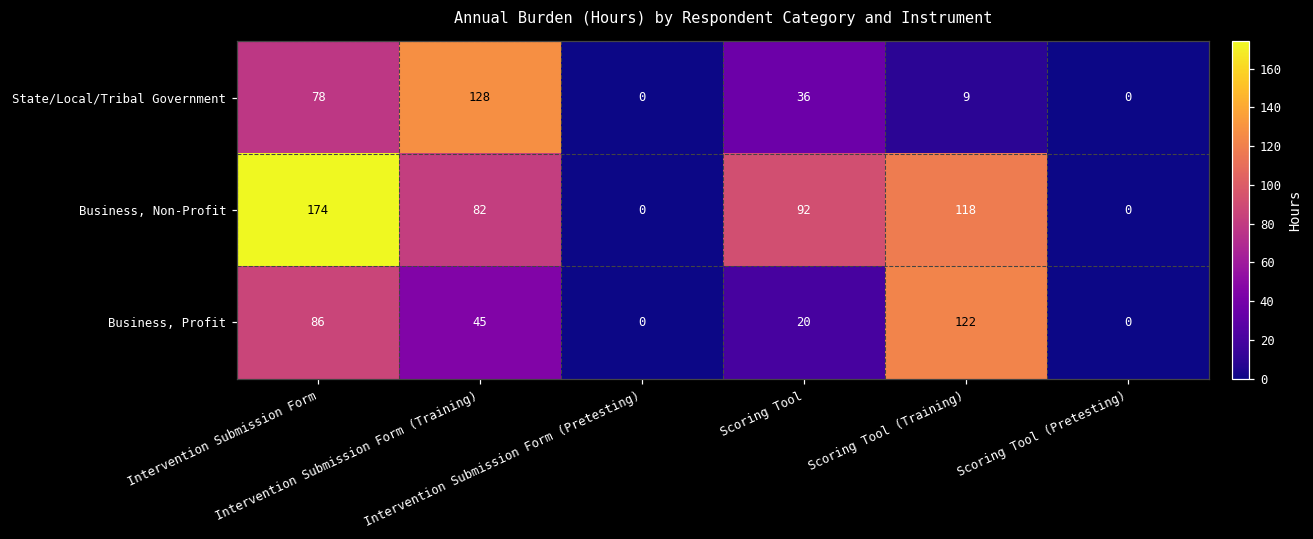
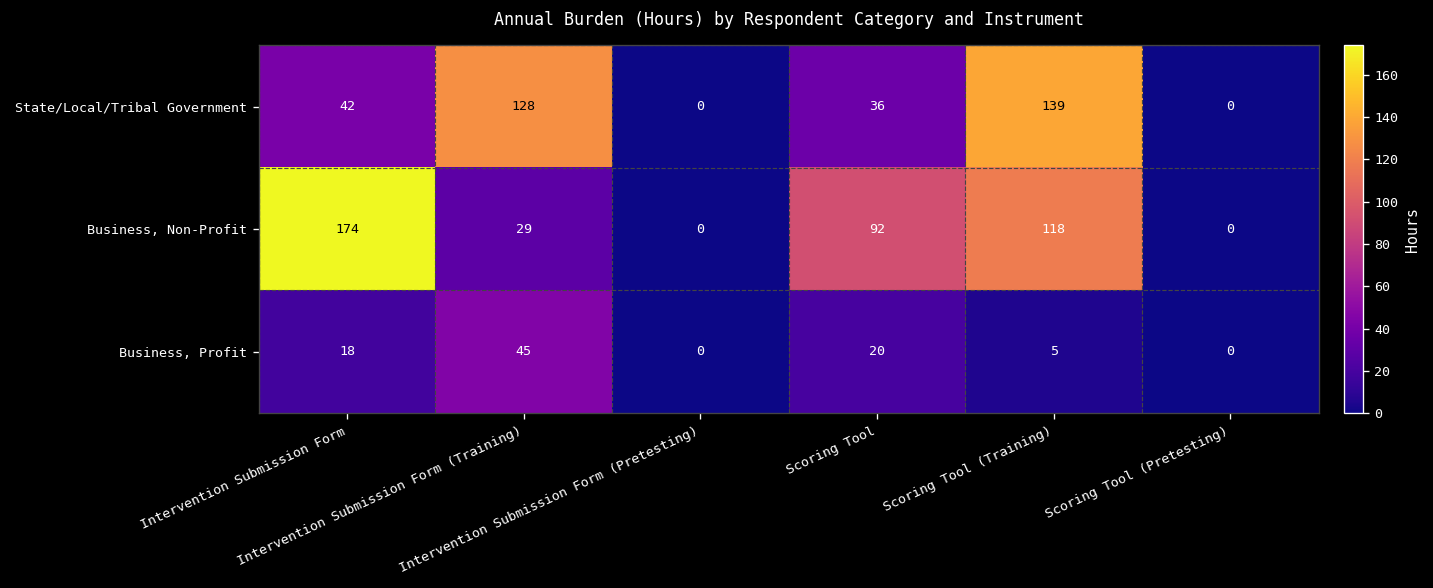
State/Local/Tribal Government, Intervention Submission Form: 78 -> 42
State/Local/Tribal Government, Scoring Tool (Training): 9 -> 139
Business, Non-Profit, Intervention Submission Form (Training): 82 -> 29
Business, Profit, Intervention Submission Form: 86 -> 18
Business, Profit, Scoring Tool (Training): 122 -> 5
